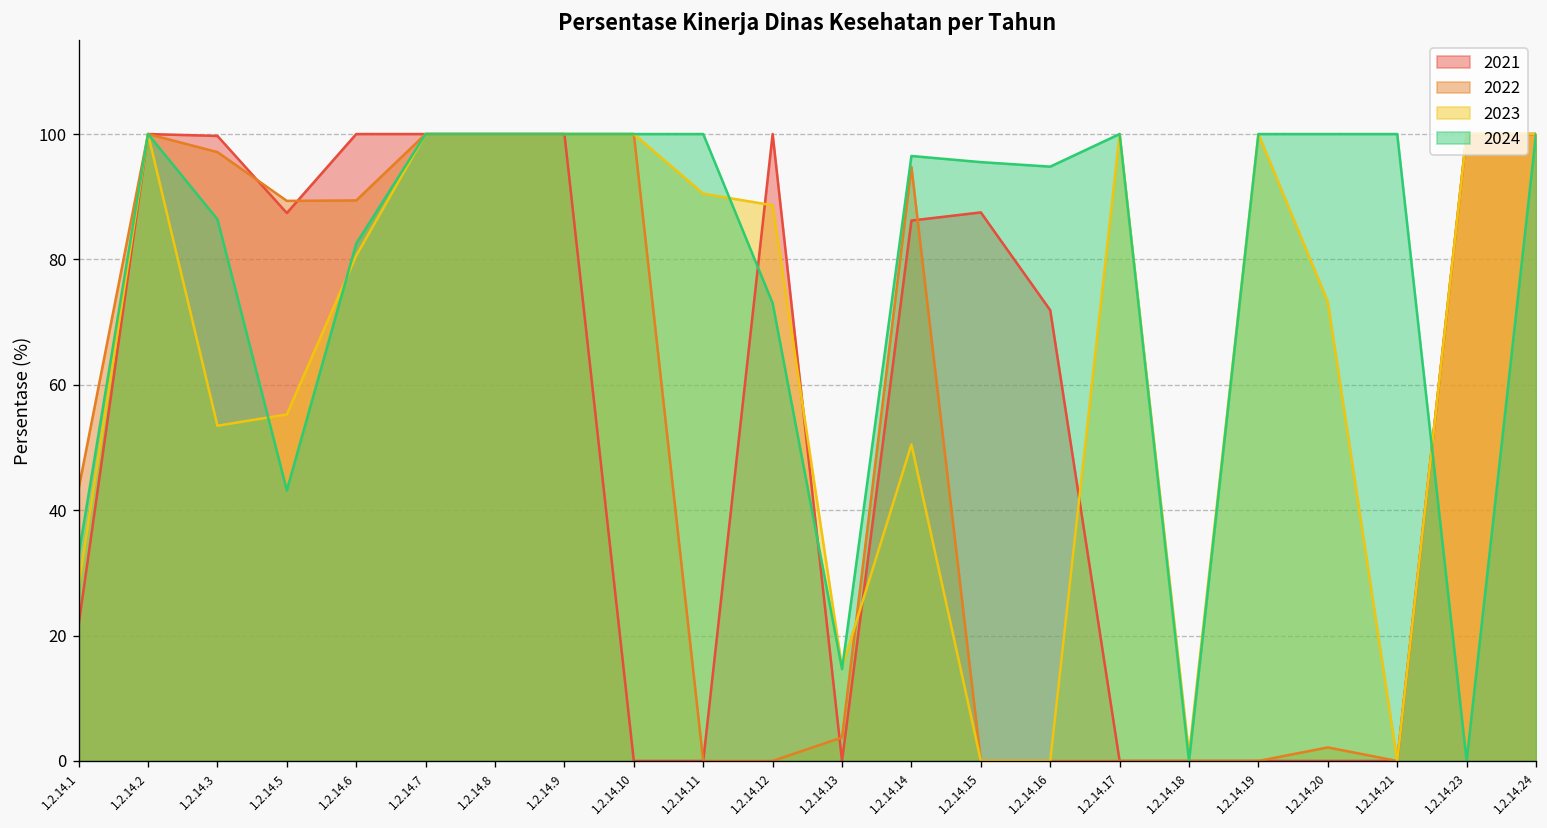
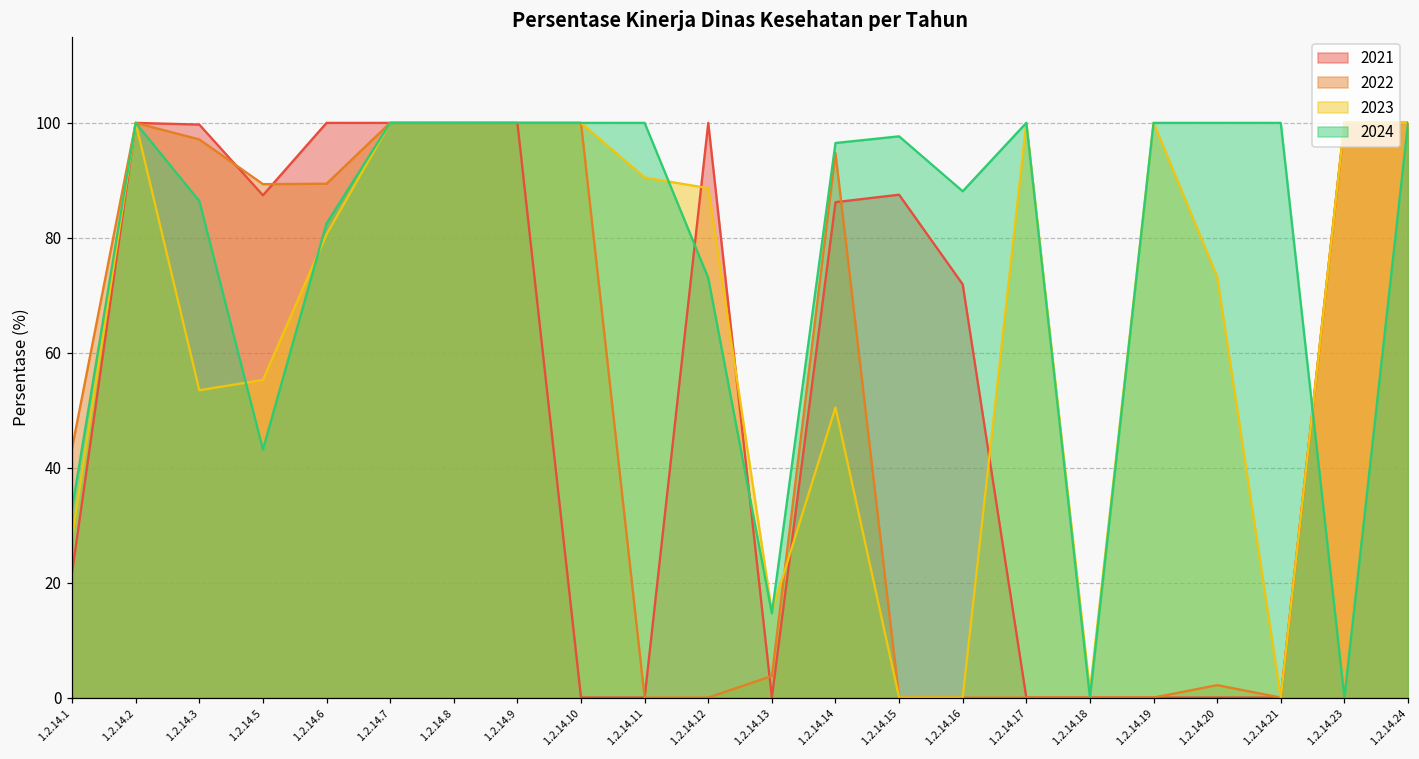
2024, 1.2.14.15: 96 -> 98
2024, 1.2.14.16: 95 -> 88
